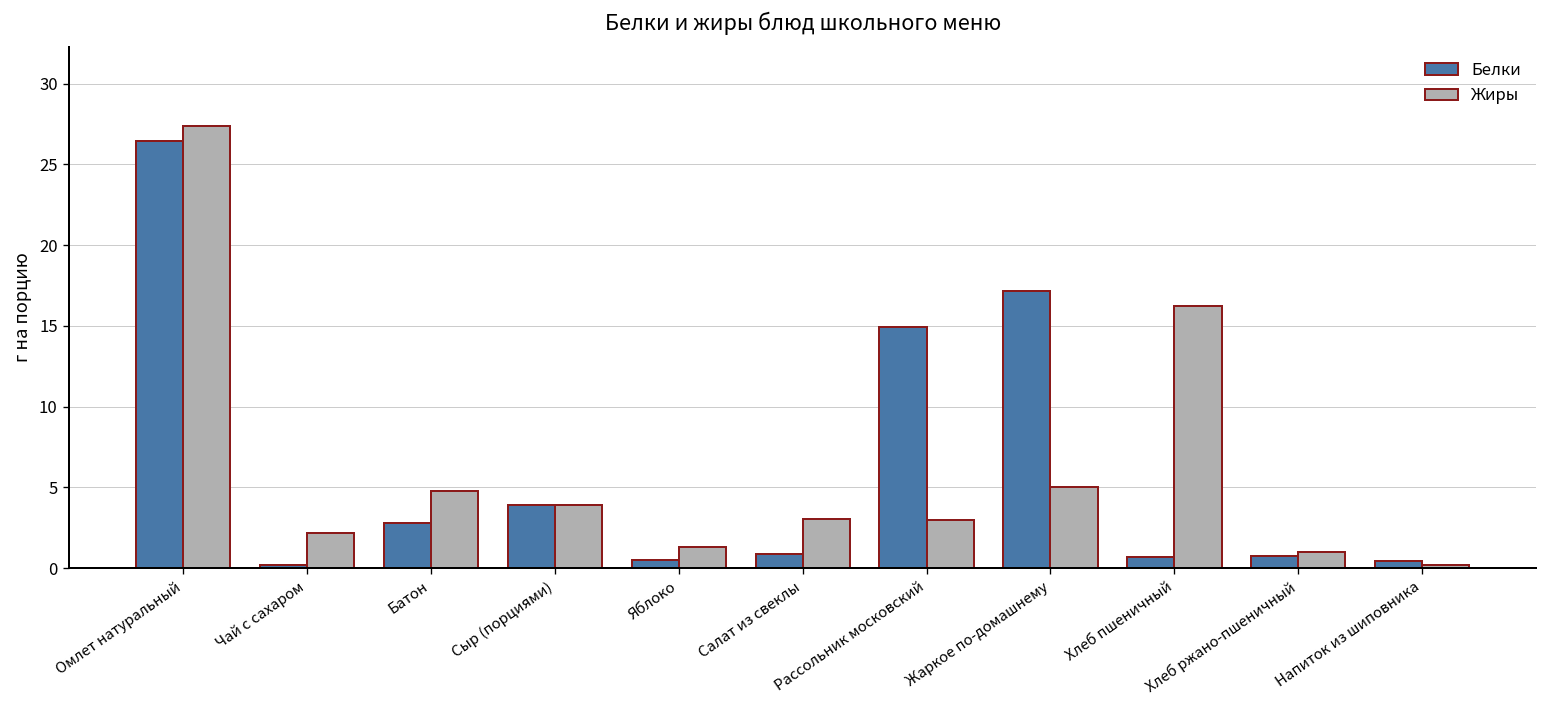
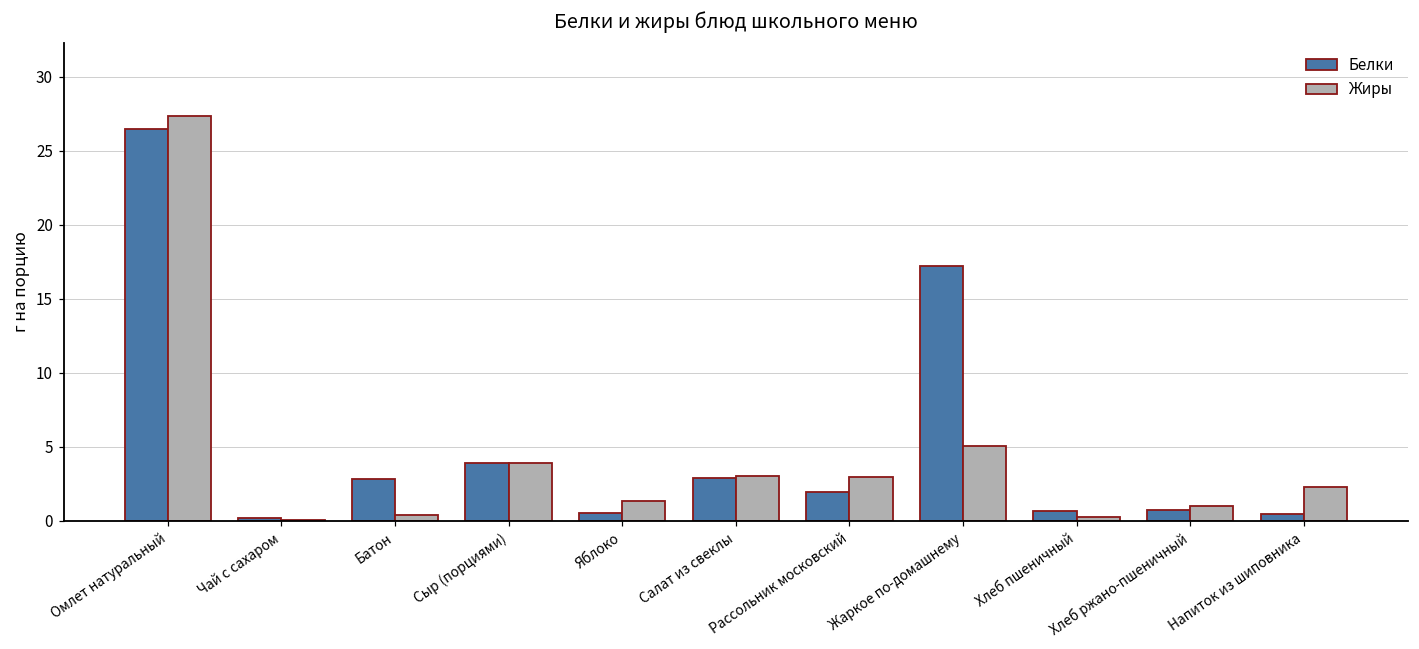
Жиры, Чай с сахаром: 2.2 -> 0.1
Жиры, Батон: 4.8 -> 0.4
Белки, Салат из свеклы: 0.9 -> 2.9
Белки, Рассольник московский: 14.9 -> 2.0
Жиры, Хлеб пшеничный: 16.2 -> 0.2
Жиры, Напиток из шиповника: 0.2 -> 2.3
